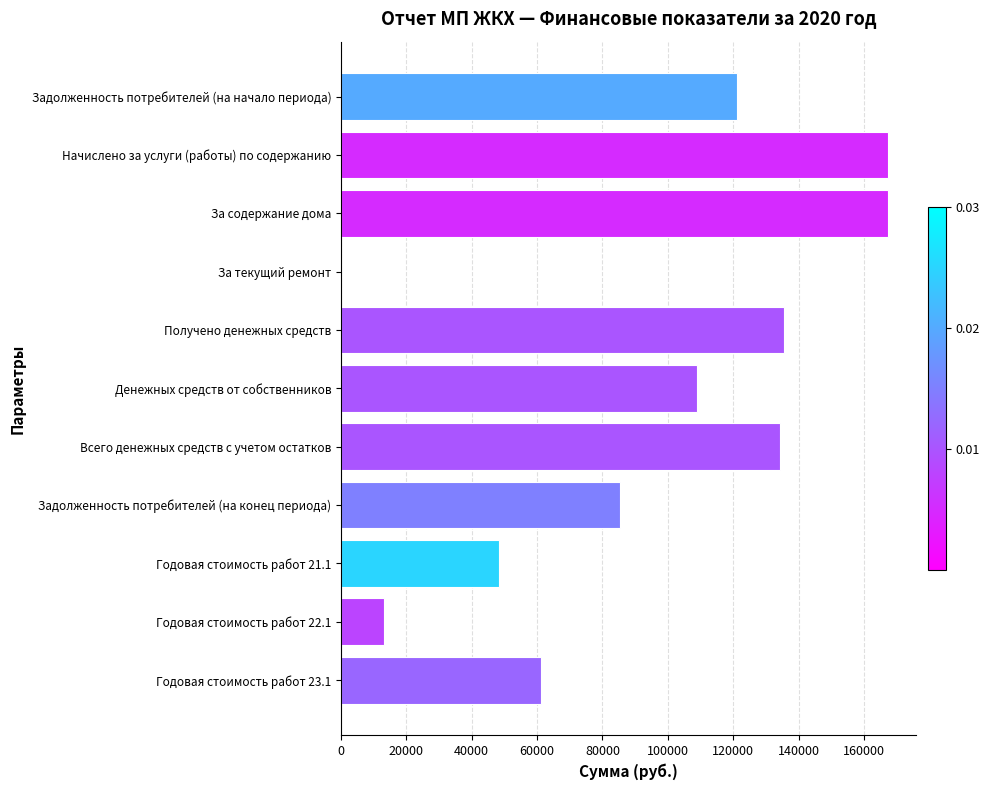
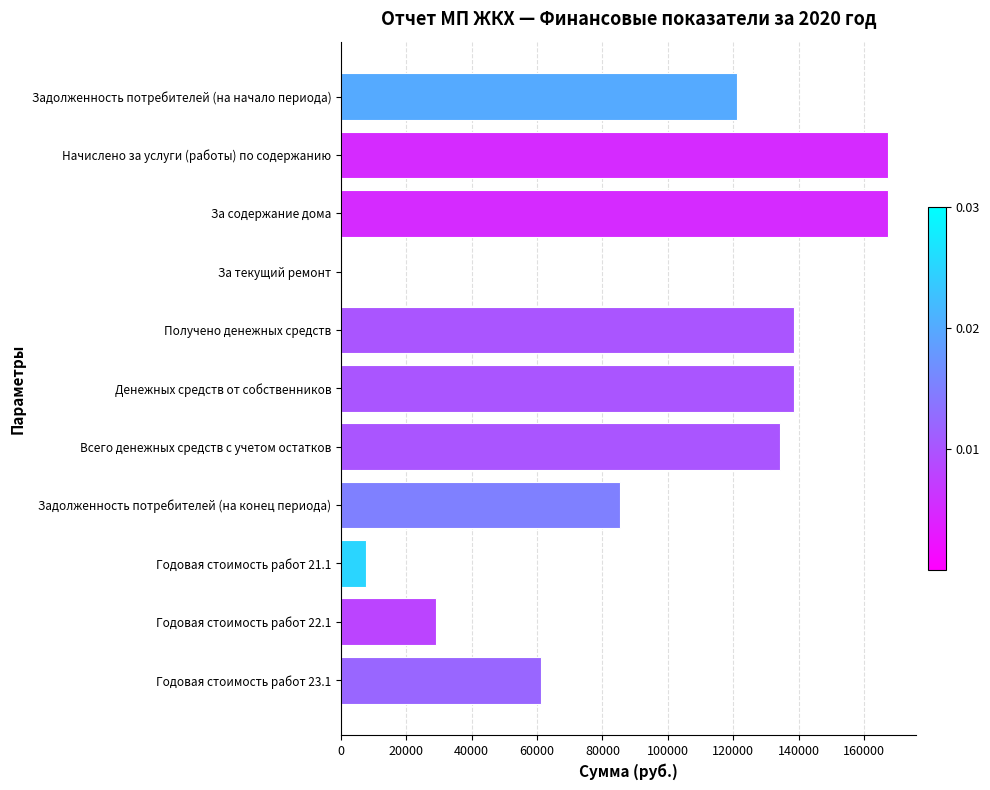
Получено денежных средств: 136000 -> 139000
Денежных средств от собственников: 109000 -> 139000
Годовая стоимость работ 21.1: 48000 -> 8000
Годовая стоимость работ 22.1: 13000 -> 29000
